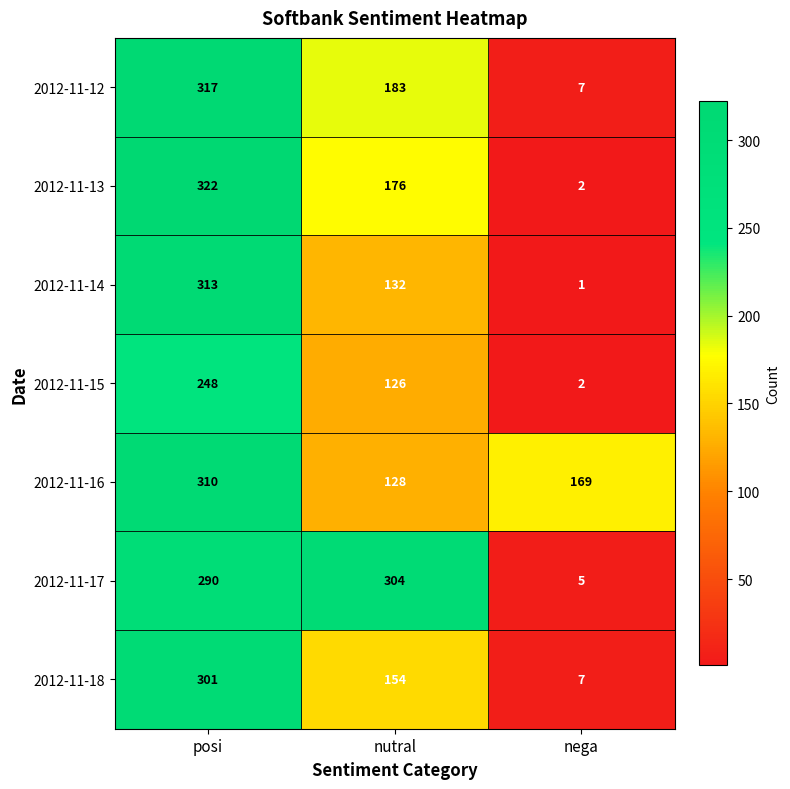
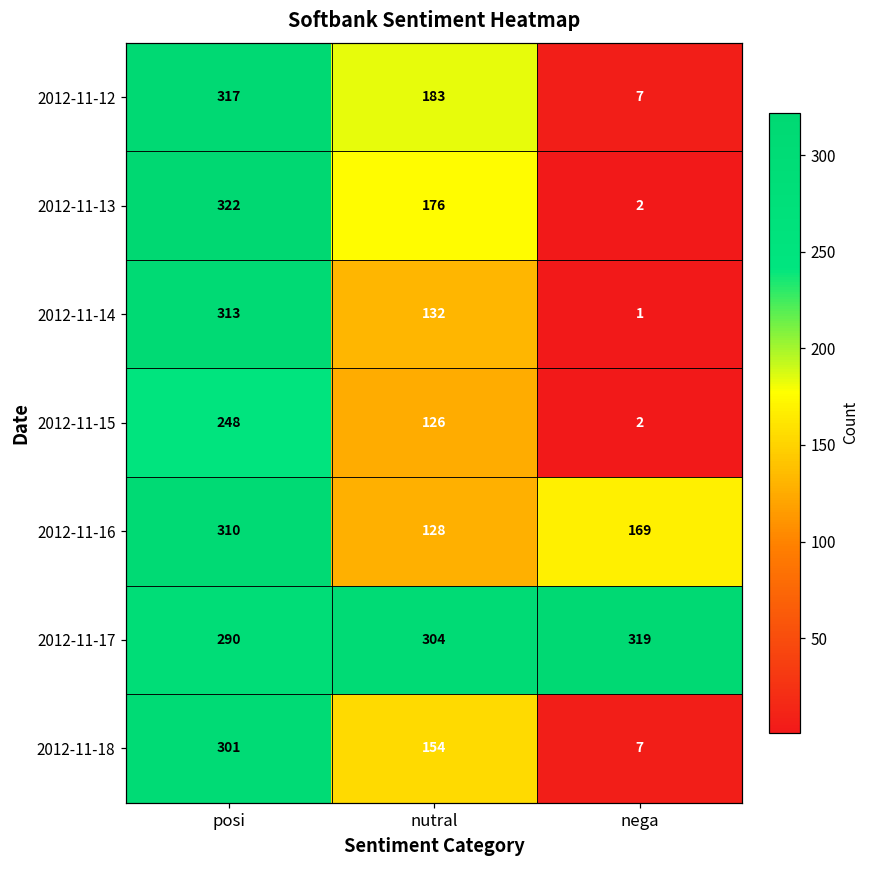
2012-11-17, nega: 5 -> 319
